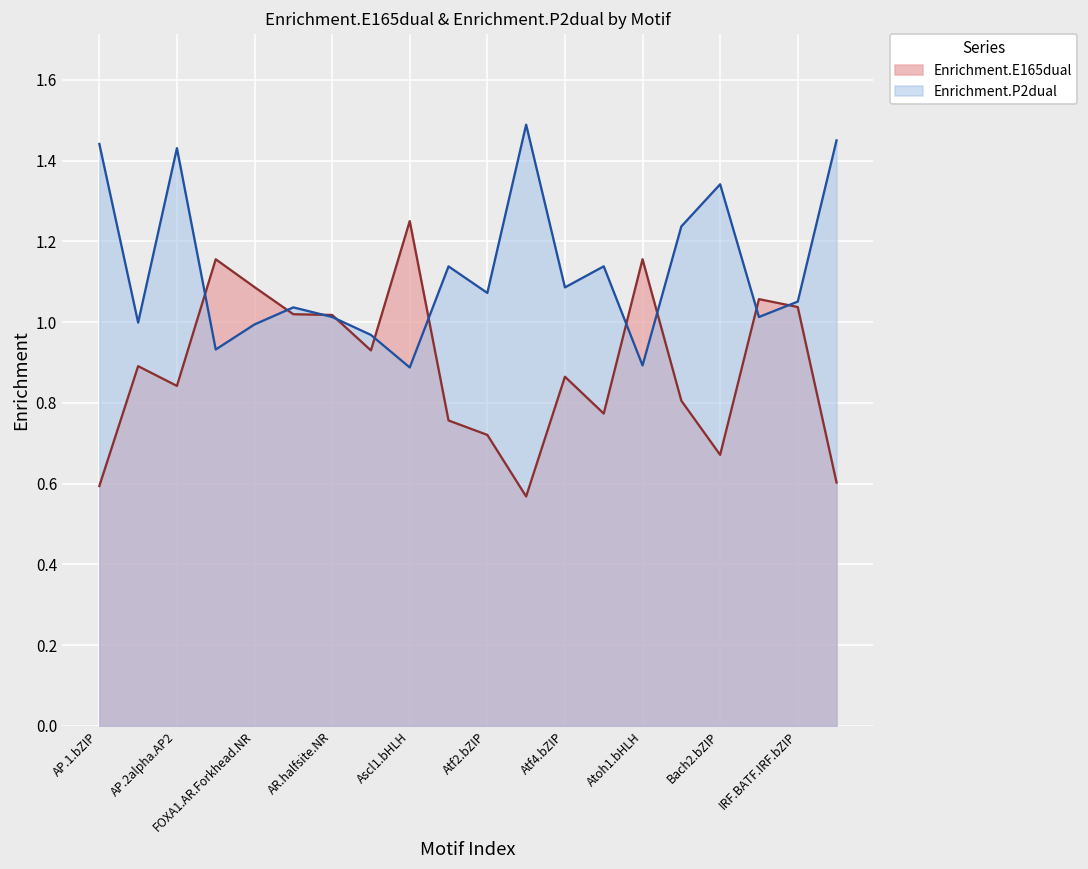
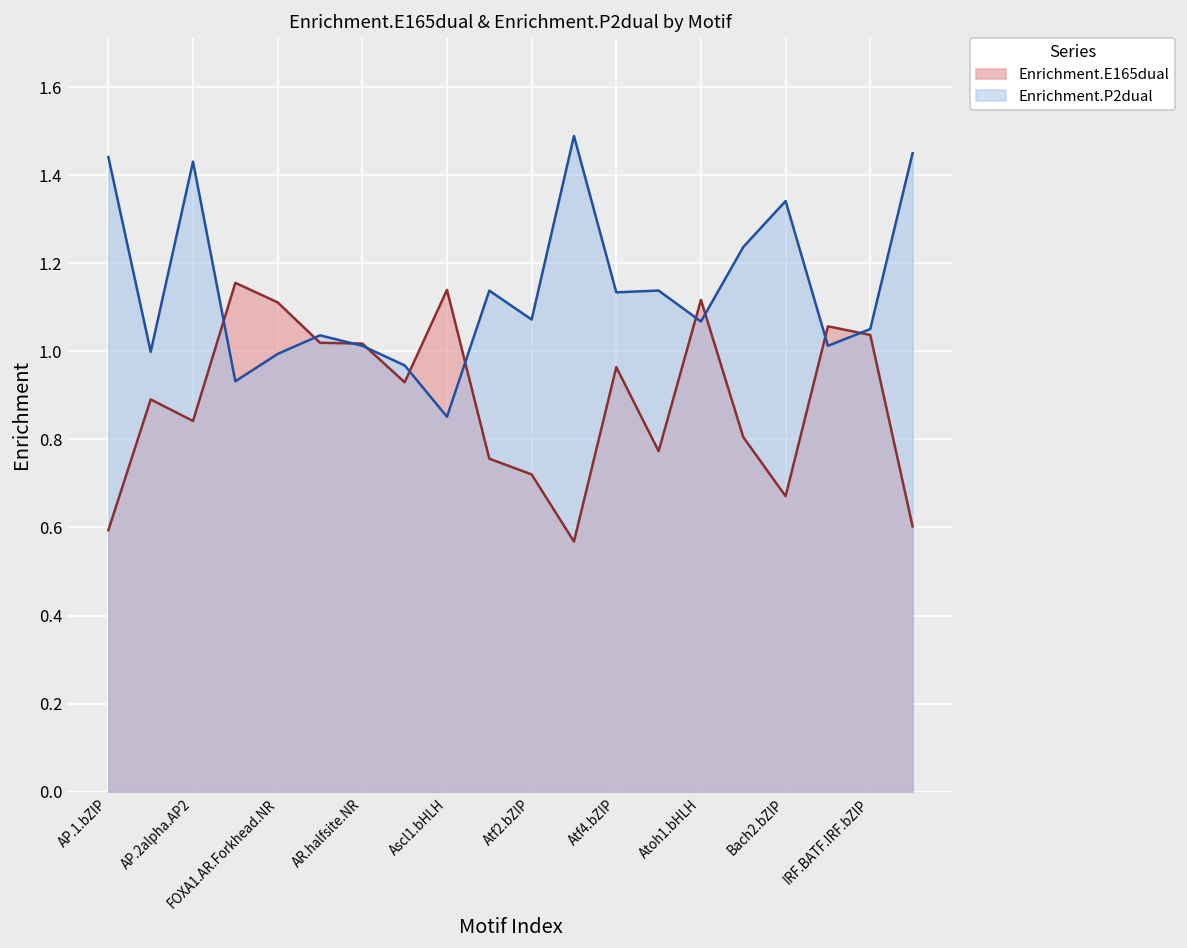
Enrichment.E165dual, FOXA1.AR.Forkhead.NR: 1.09 -> 1.11
Enrichment.E165dual, Ascl1.bHLH: 1.25 -> 1.14
Enrichment.P2dual, Ascl1.bHLH: 0.89 -> 0.85
Enrichment.E165dual, Atf4.bZIP: 0.86 -> 0.96
Enrichment.P2dual, Atf4.bZIP: 1.09 -> 1.13
Enrichment.E165dual, Atoh1.bHLH: 1.16 -> 1.12
Enrichment.P2dual, Atoh1.bHLH: 0.89 -> 1.07
